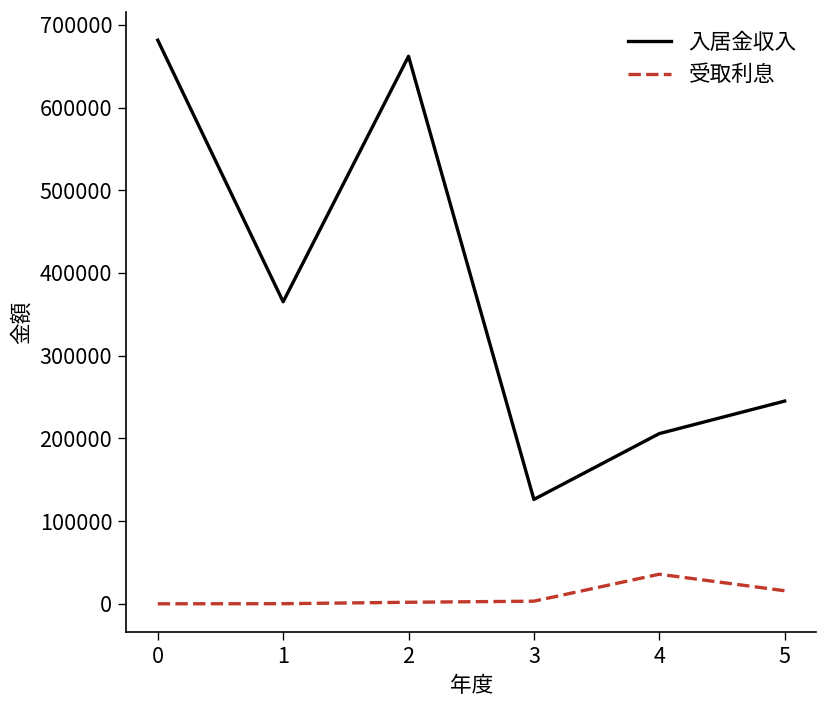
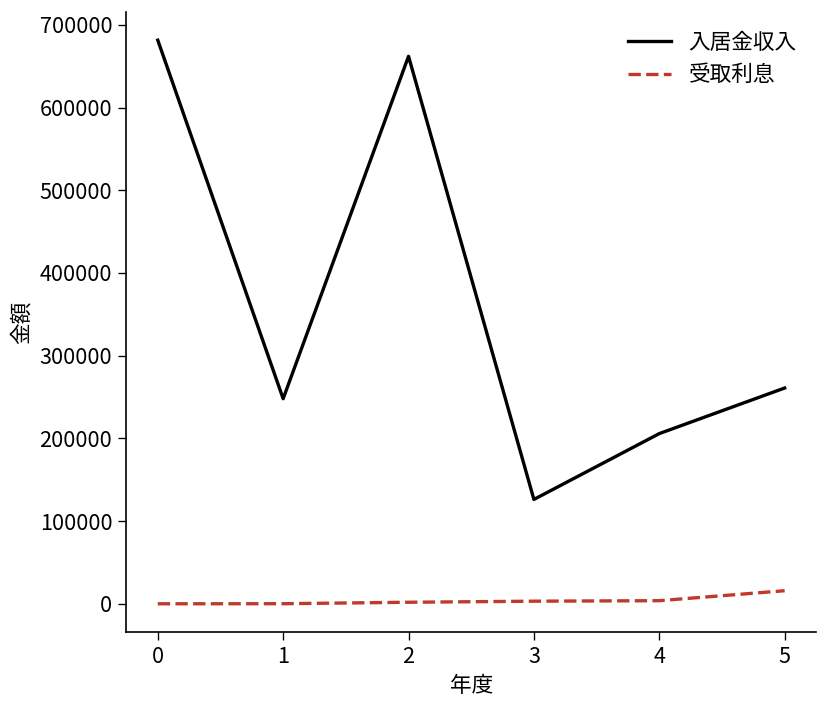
入居金収入, 1: 370000 -> 250000
受取利息, 4: 40000 -> 0
入居金収入, 5: 250000 -> 260000
